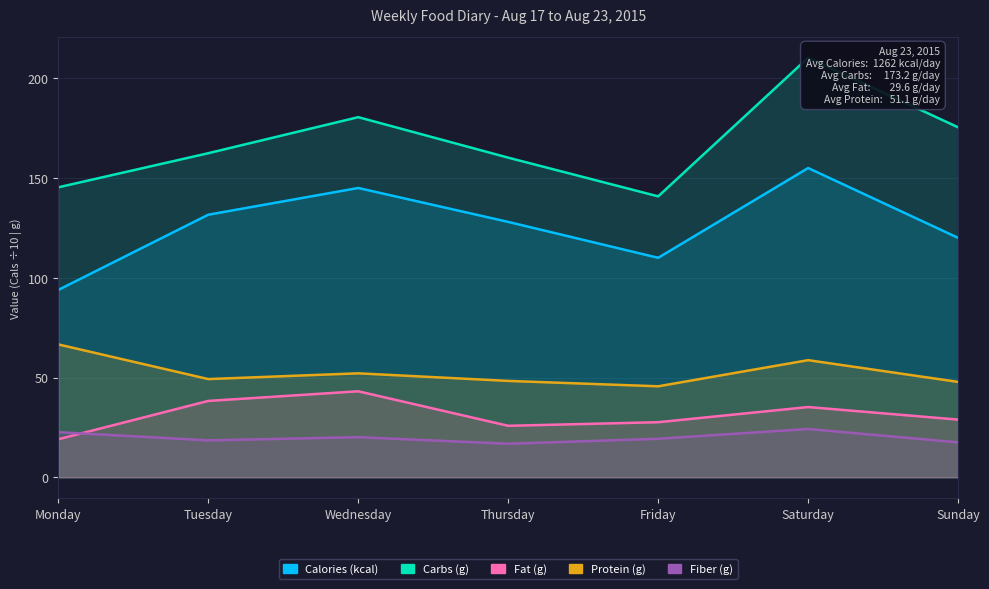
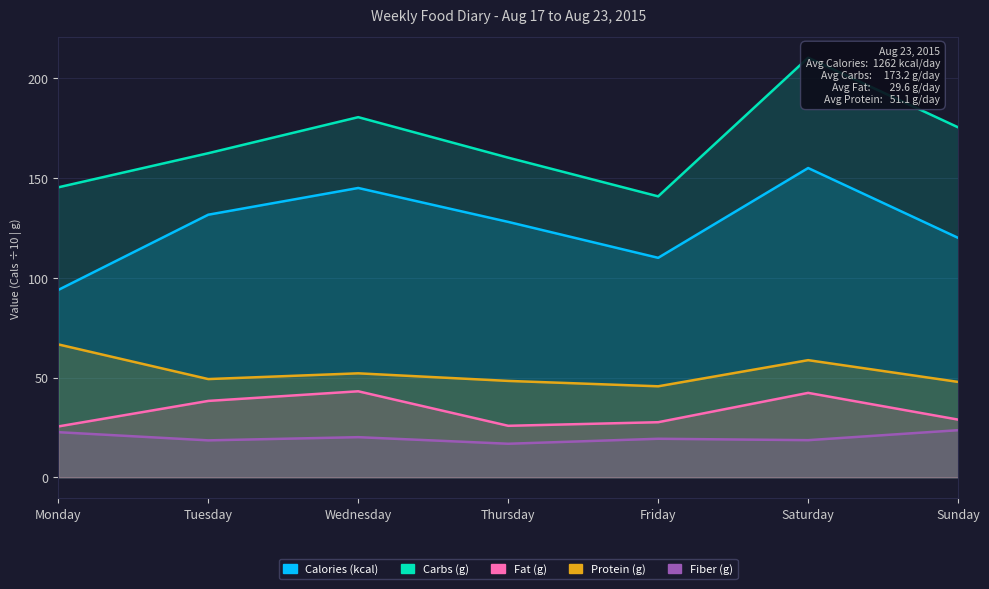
Fat (g), Monday: 19 -> 25
Fat (g), Saturday: 35 -> 42
Fiber (g), Saturday: 24 -> 19
Fiber (g), Sunday: 18 -> 24
